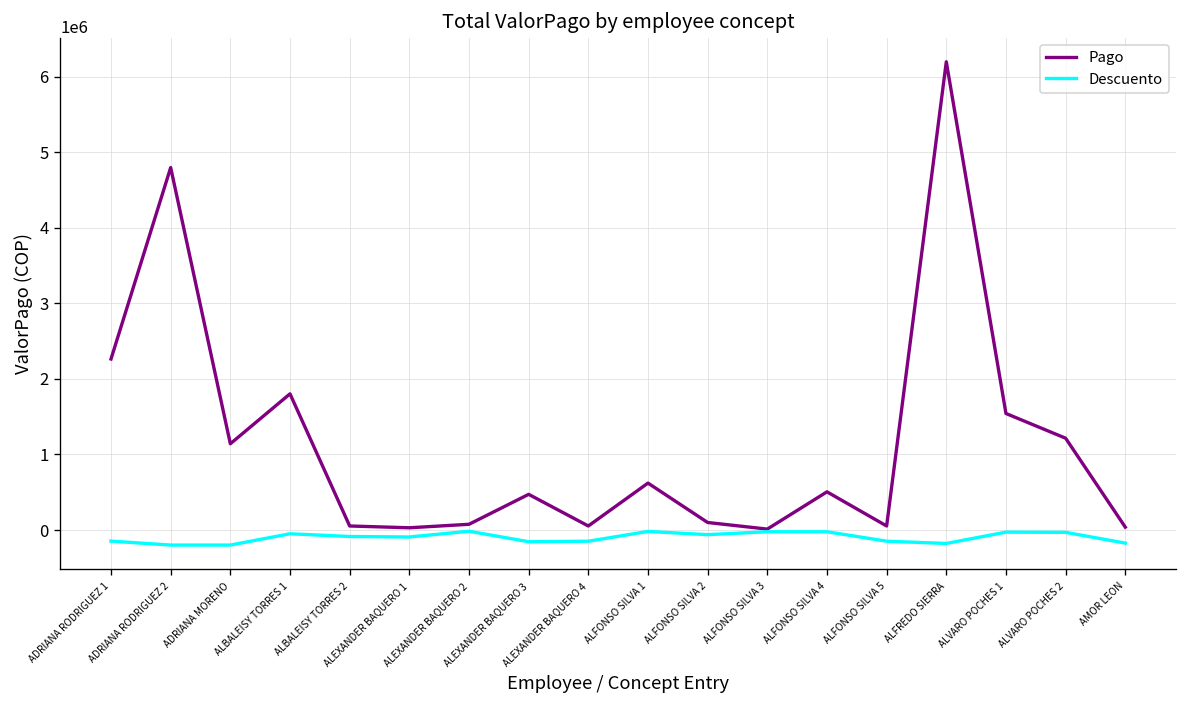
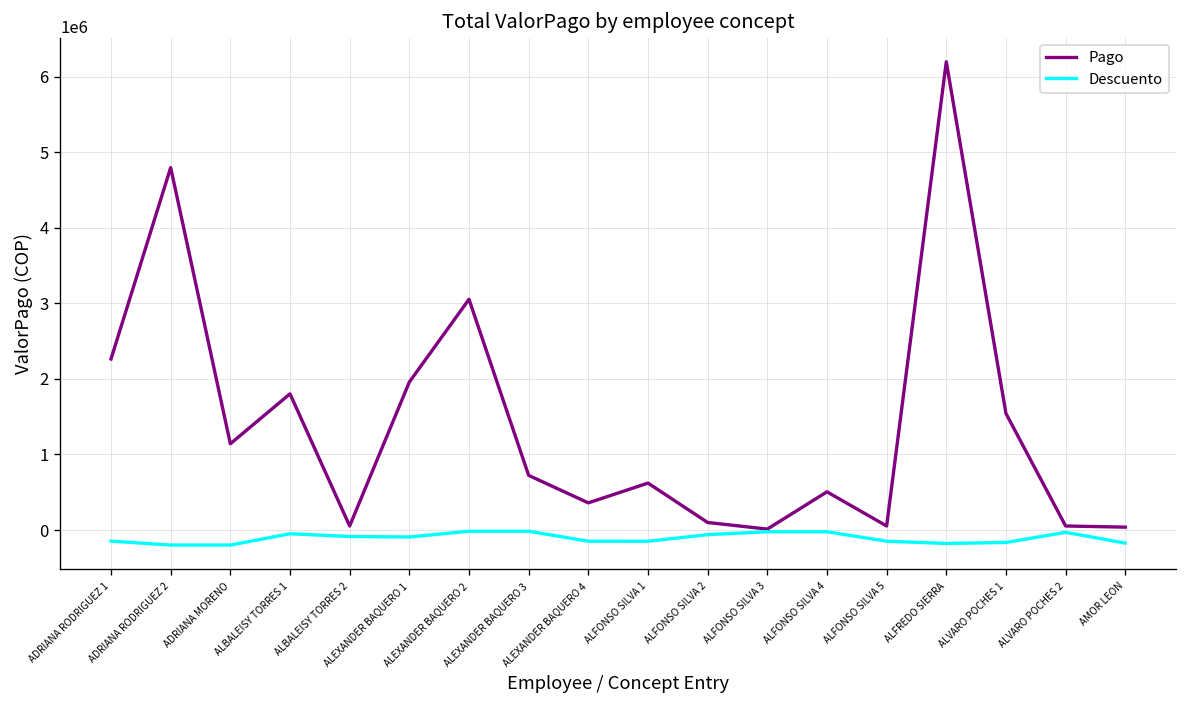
Pago, ALEXANDER BAQUERO 1: 0 -> 2000000
Pago, ALEXANDER BAQUERO 2: 100000 -> 3100000
Pago, ALEXANDER BAQUERO 3: 500000 -> 700000
Descuento, ALEXANDER BAQUERO 3: -200000 -> 0
Pago, ALEXANDER BAQUERO 4: 100000 -> 400000
Descuento, ALFONSO SILVA 1: 0 -> -100000
Descuento, ALVARO POCHES 1: 0 -> -200000
Pago, ALVARO POCHES 2: 1200000 -> 100000
